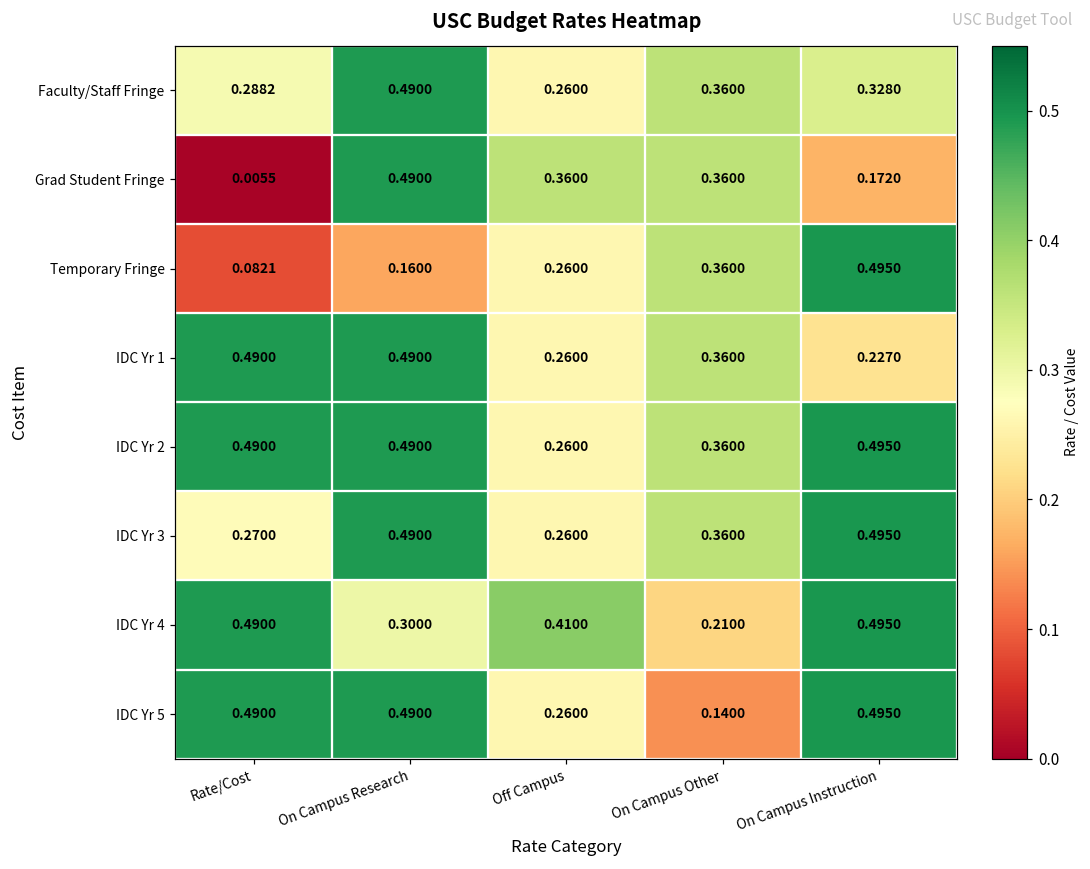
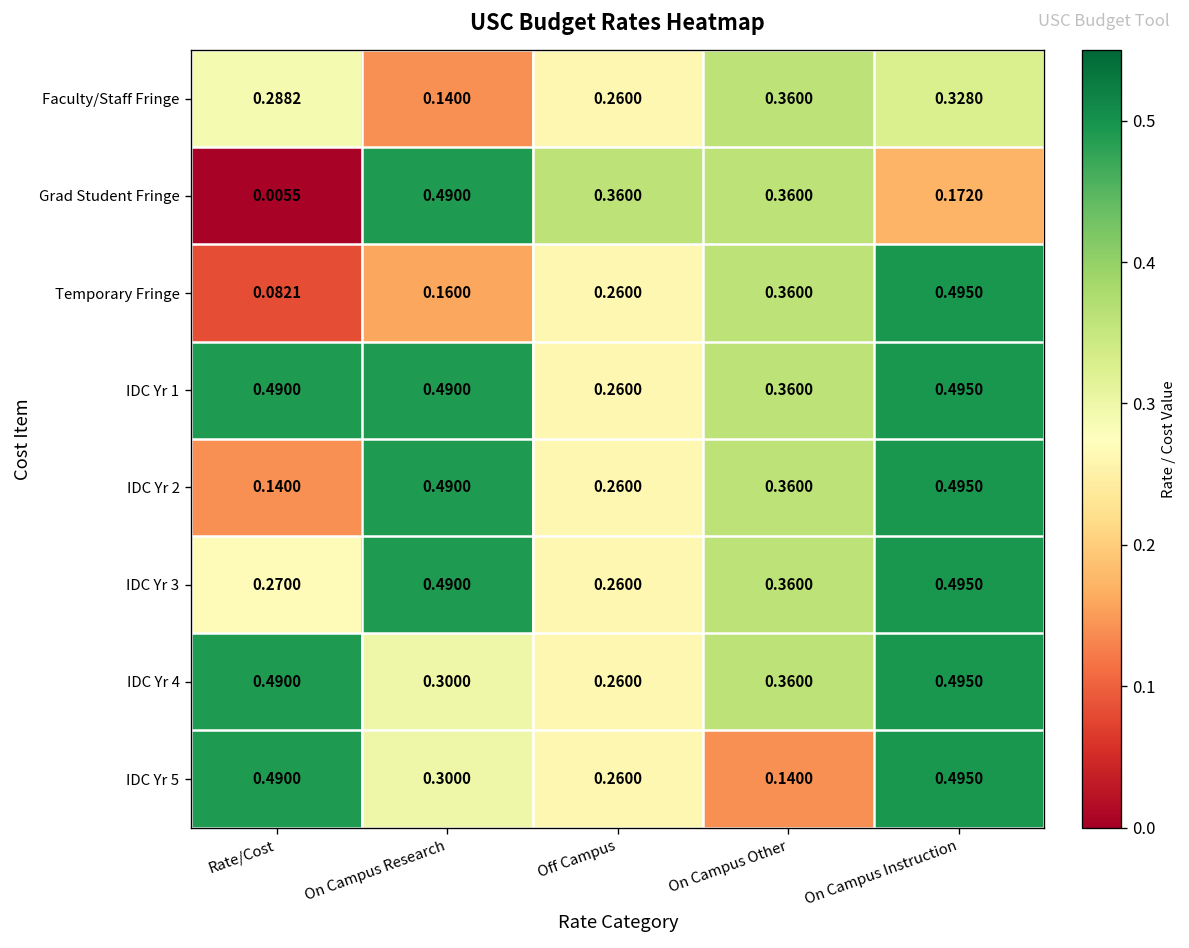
Faculty/Staff Fringe, On Campus Research: 0.4900 -> 0.1400
IDC Yr 1, On Campus Instruction: 0.2270 -> 0.4950
IDC Yr 2, Rate/Cost: 0.4900 -> 0.1400
IDC Yr 4, Off Campus: 0.4100 -> 0.2600
IDC Yr 4, On Campus Other: 0.2100 -> 0.3600
IDC Yr 5, On Campus Research: 0.4900 -> 0.3000
